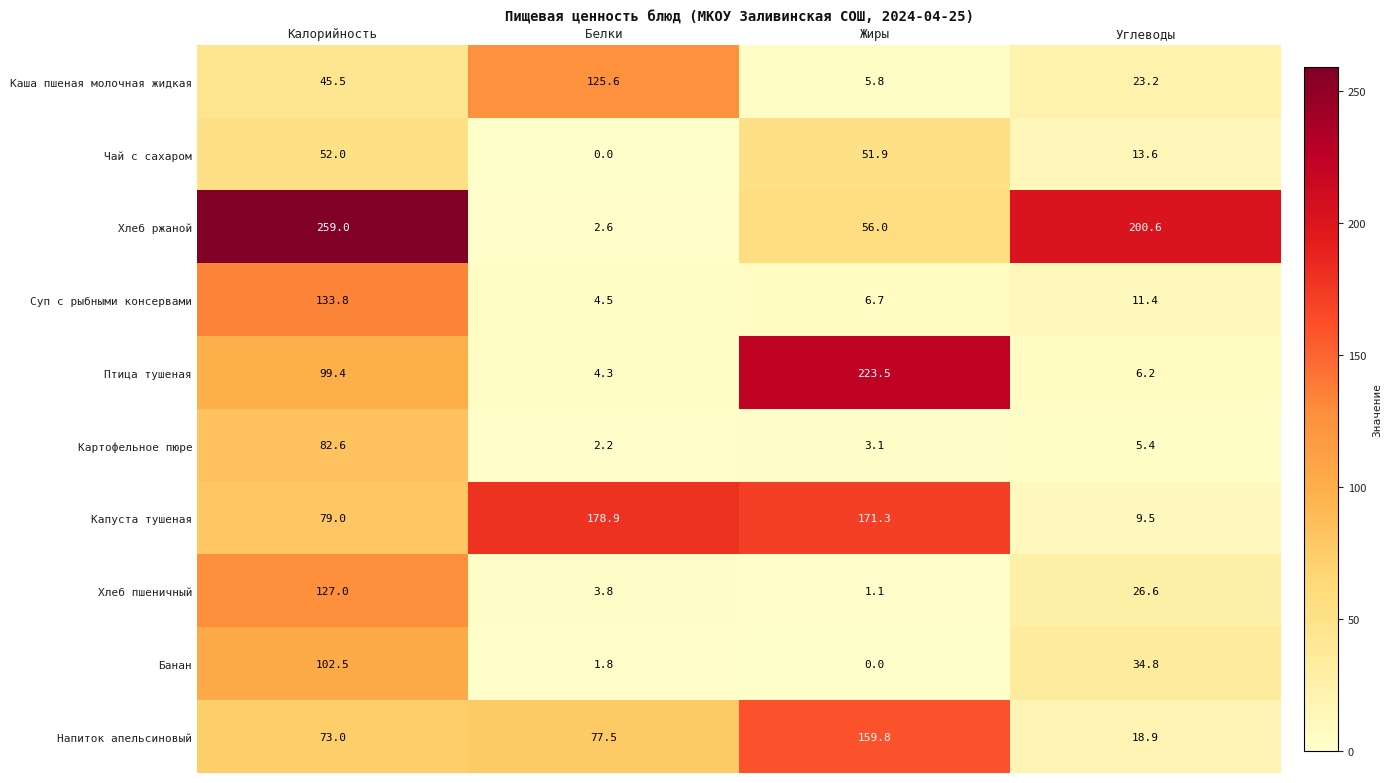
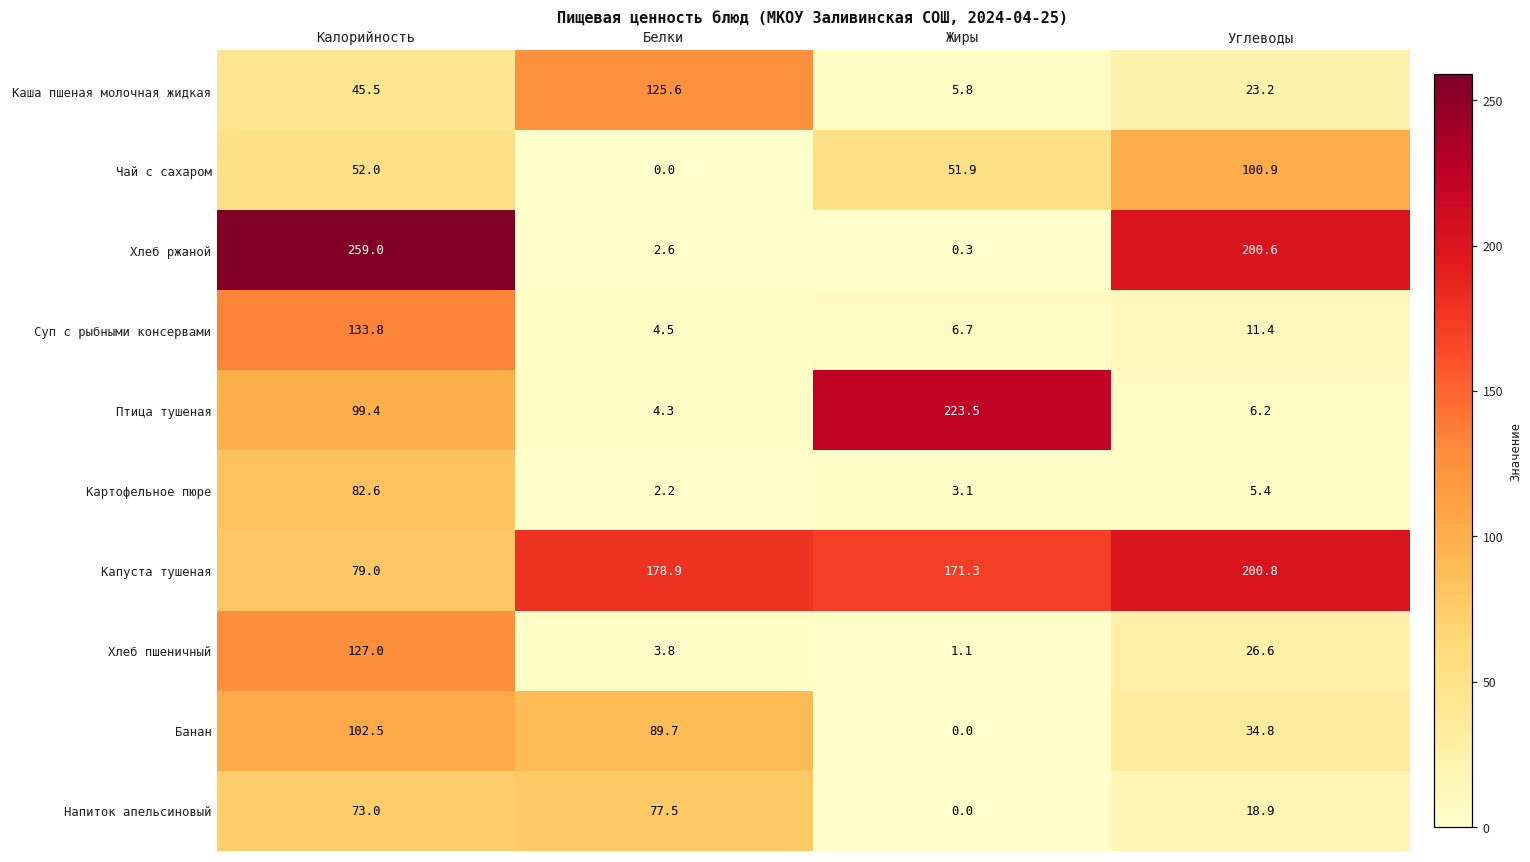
Чай с сахаром, Углеводы: 13.6 -> 100.9
Хлеб ржаной, Жиры: 56.0 -> 0.3
Капуста тушеная, Углеводы: 9.5 -> 200.8
Банан, Белки: 1.8 -> 89.7
Напиток апельсиновый, Жиры: 159.8 -> 0.0
